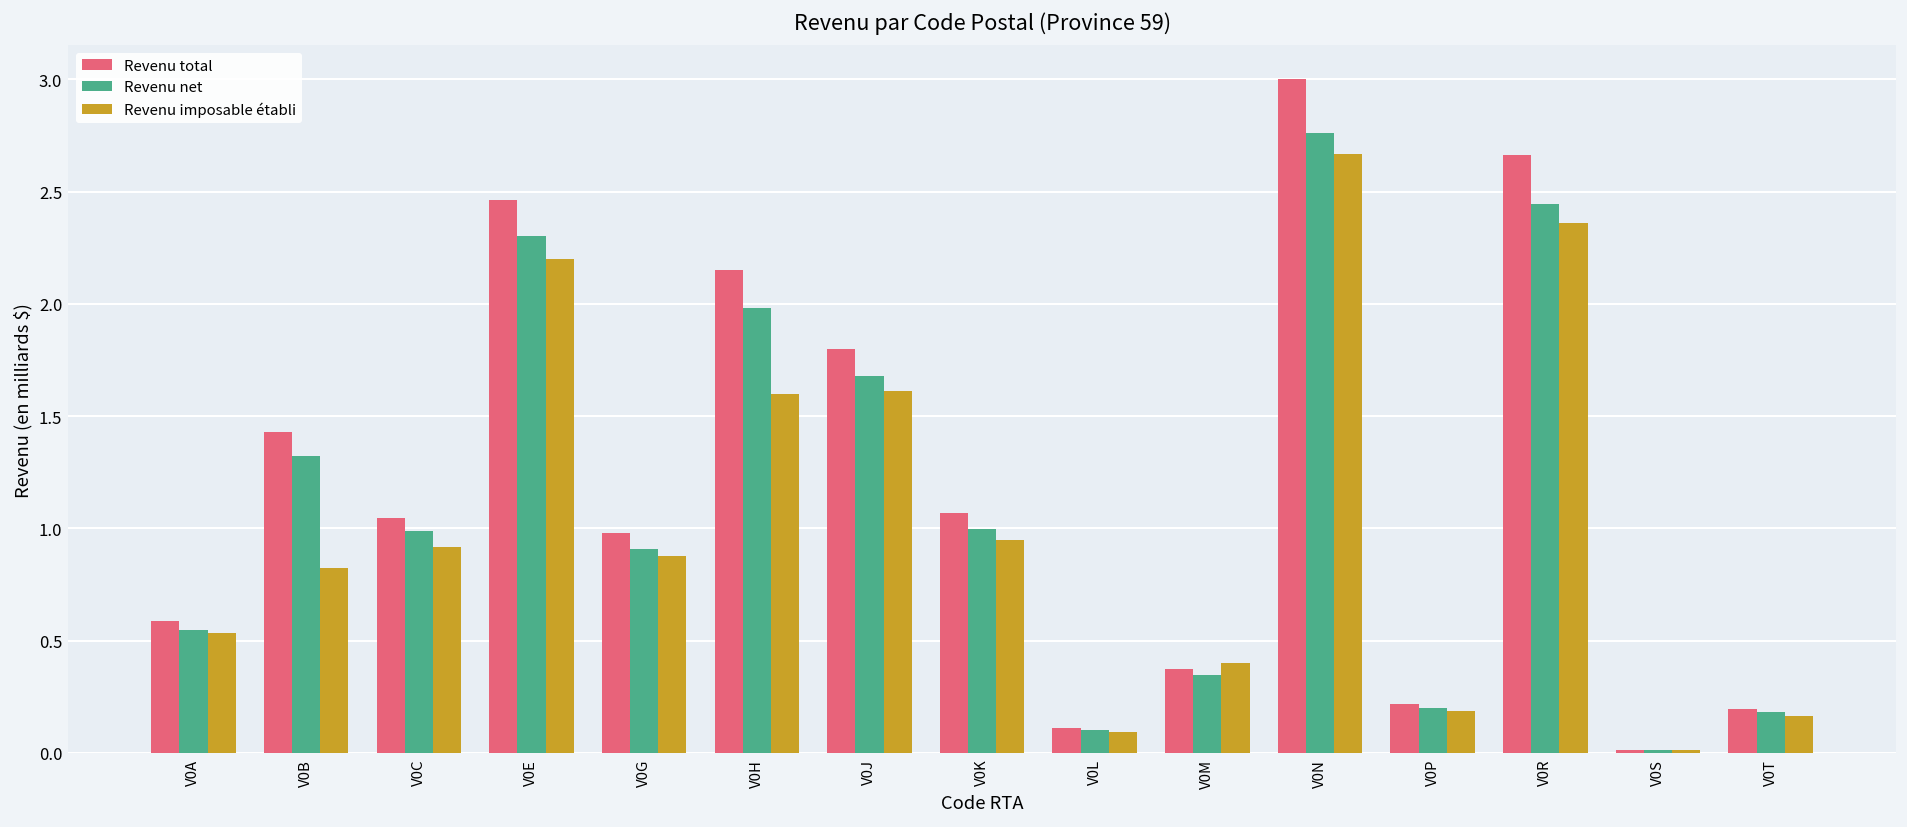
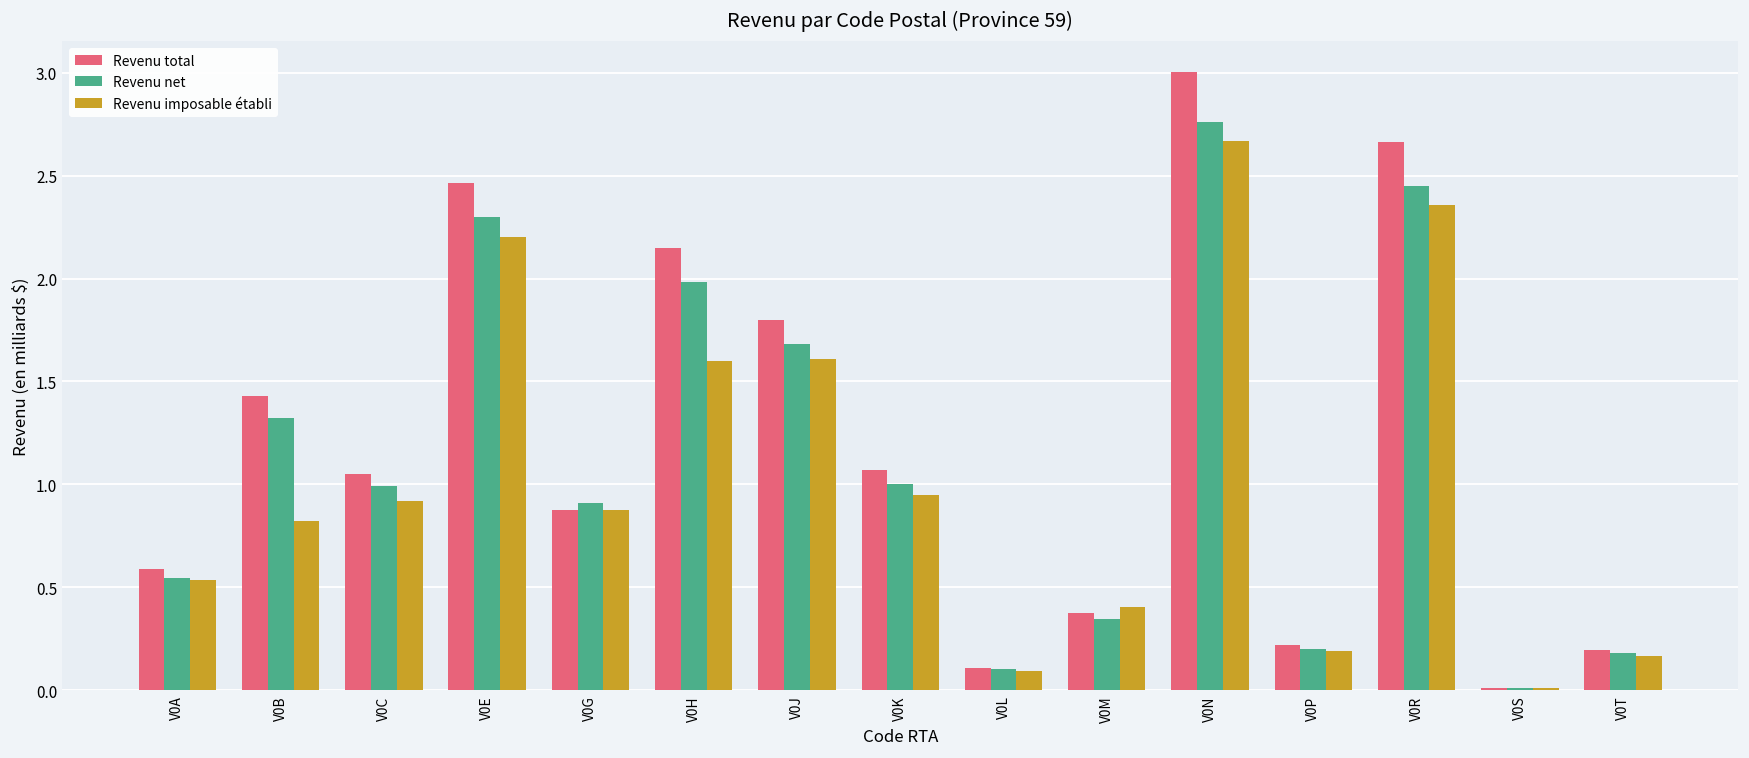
Revenu total, V0G: 0.98 -> 0.88
